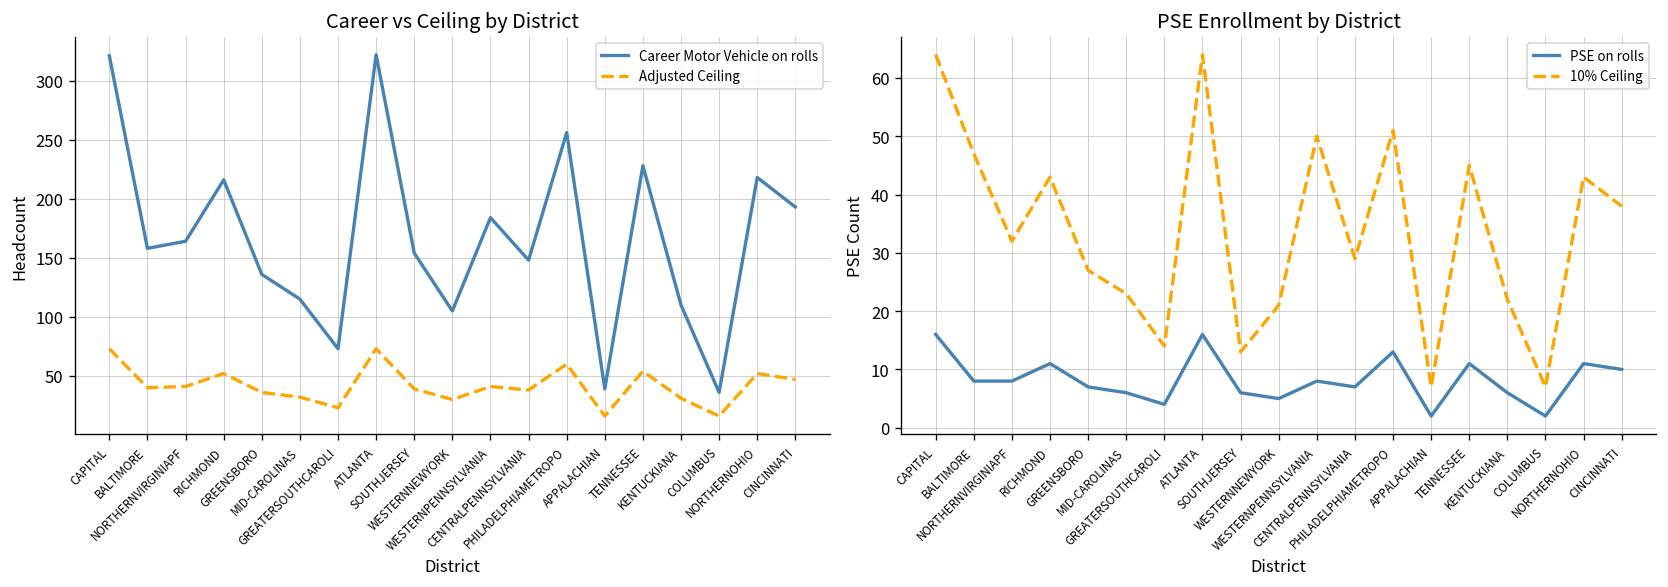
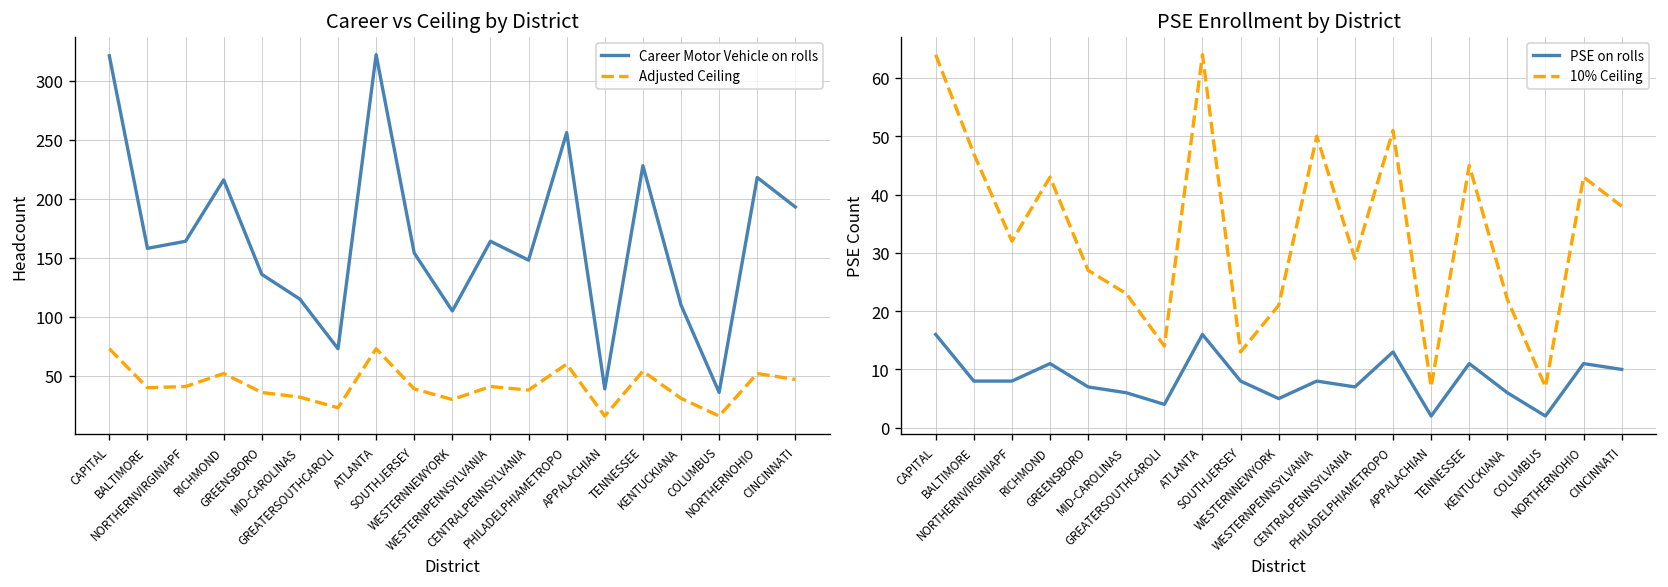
Career vs Ceiling by District, Career Motor Vehicle on rolls, WESTERNPENNSYLVANIA: 180 -> 160
PSE Enrollment by District, PSE on rolls, SOUTHJERSEY: 6 -> 8
